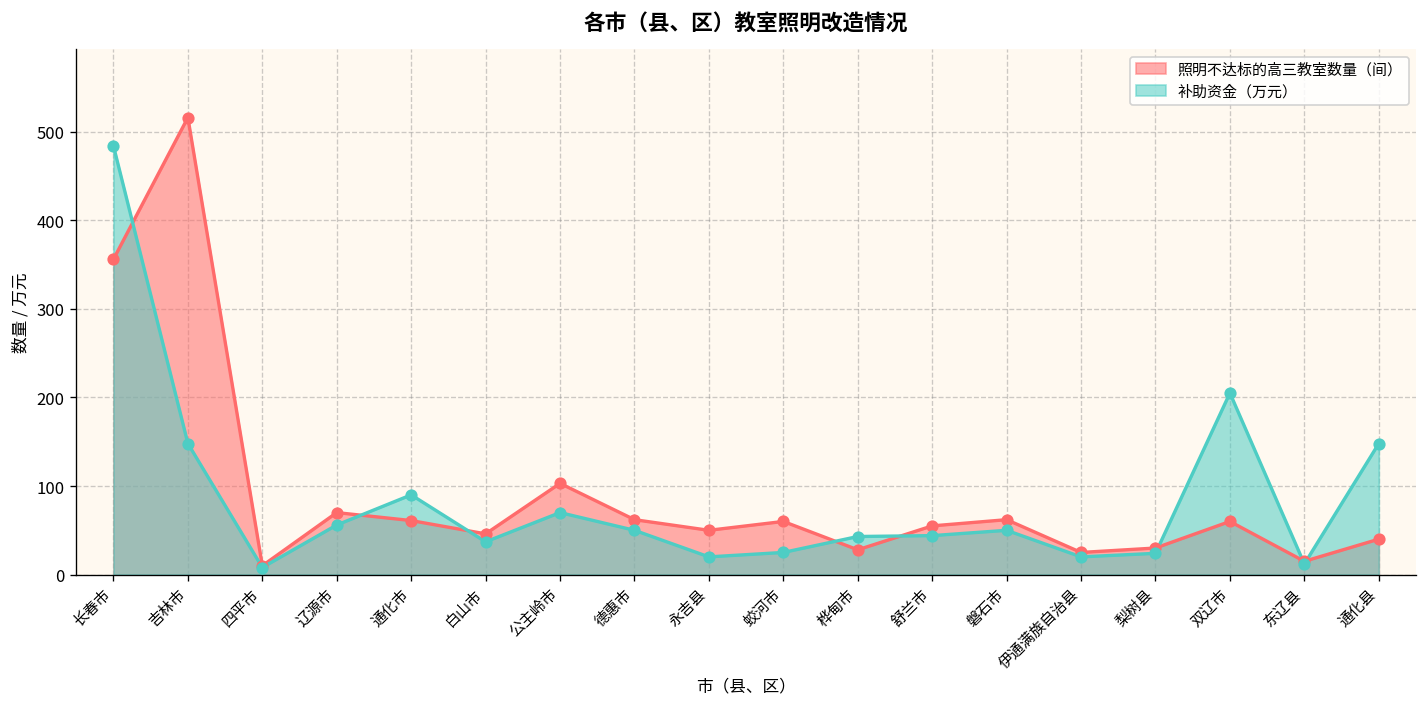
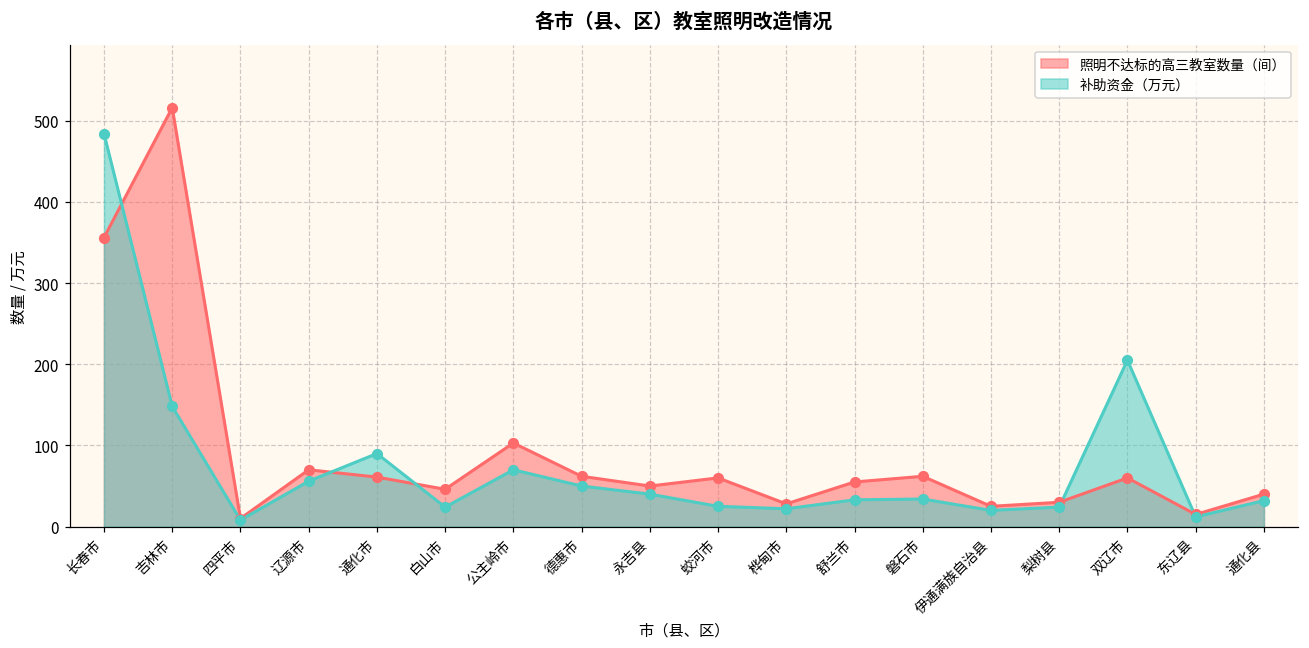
补助资金（万元）, 白山市: 40 -> 20
补助资金（万元）, 永吉县: 20 -> 40
补助资金（万元）, 桦甸市: 40 -> 20
补助资金（万元）, 舒兰市: 40 -> 30
补助资金（万元）, 磐石市: 50 -> 30
补助资金（万元）, 通化县: 150 -> 30
